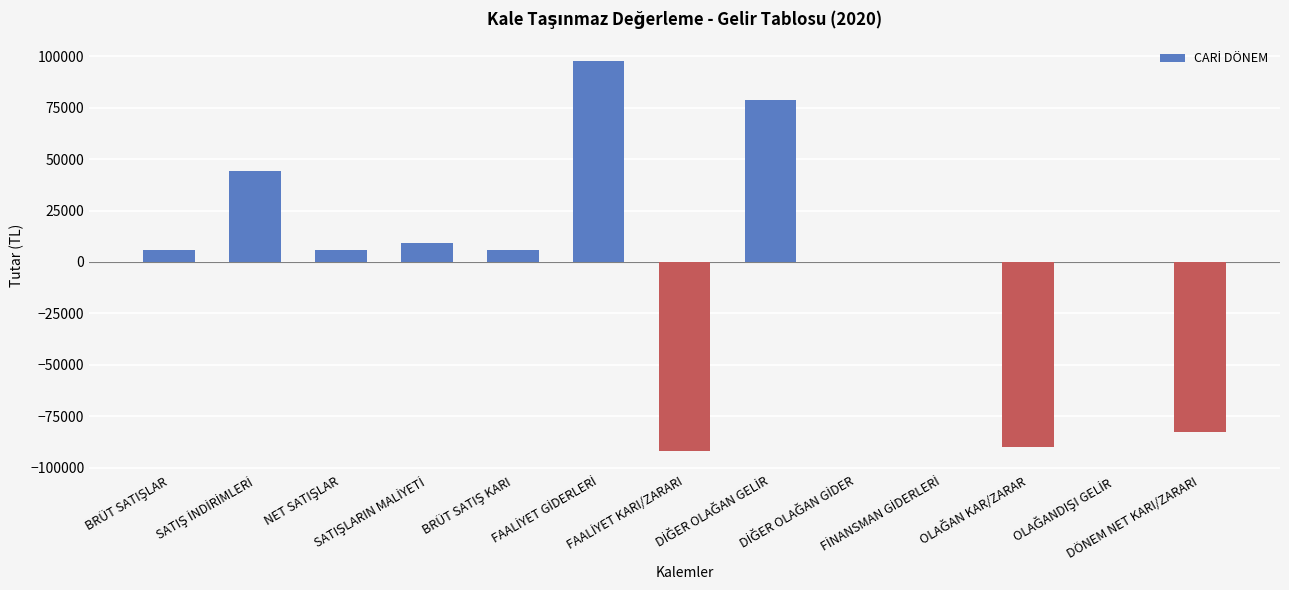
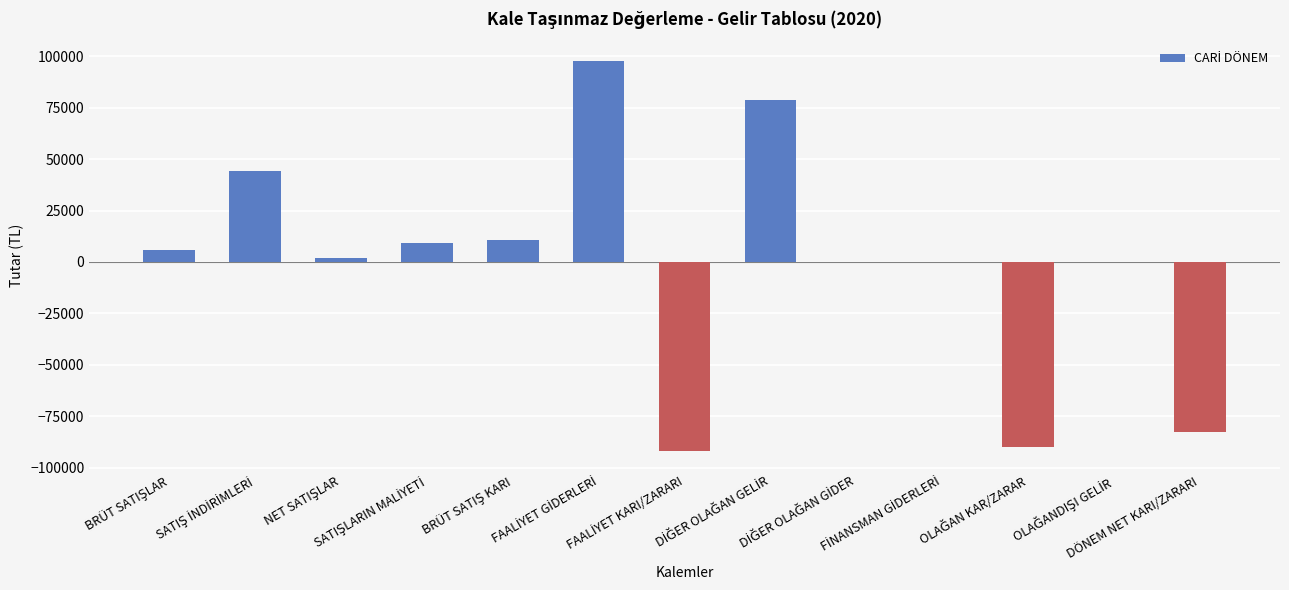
NET SATIŞLAR: 6000 -> 2000
BRÜT SATIŞ KARI: 6000 -> 10000
